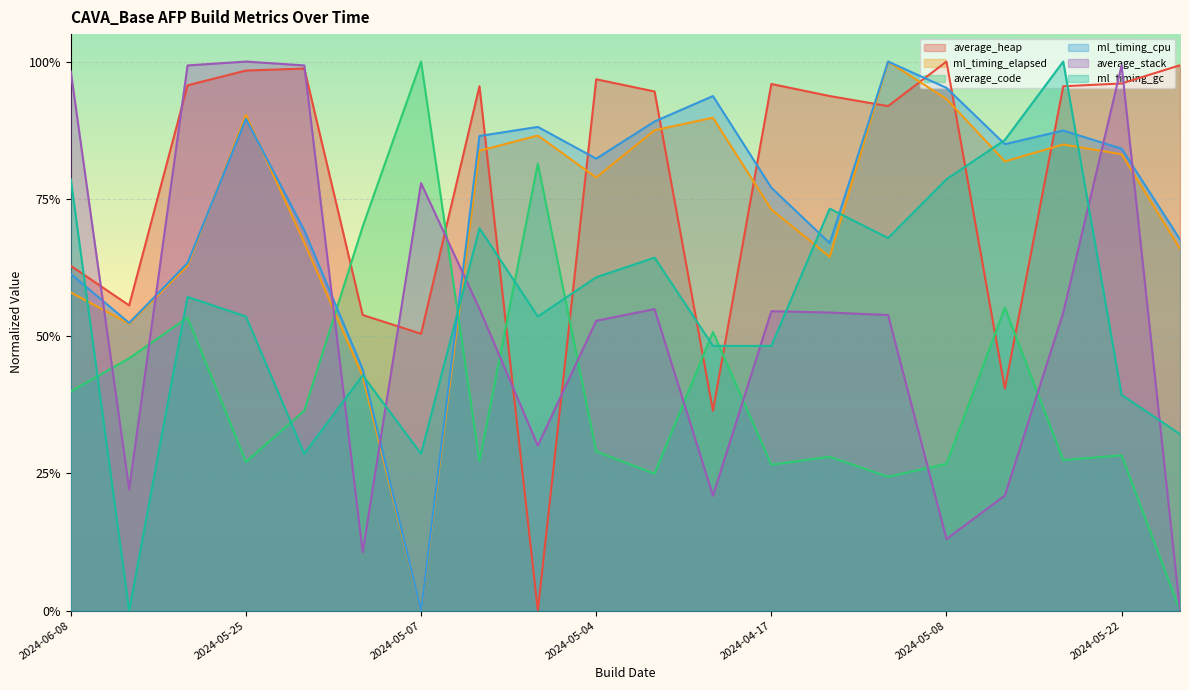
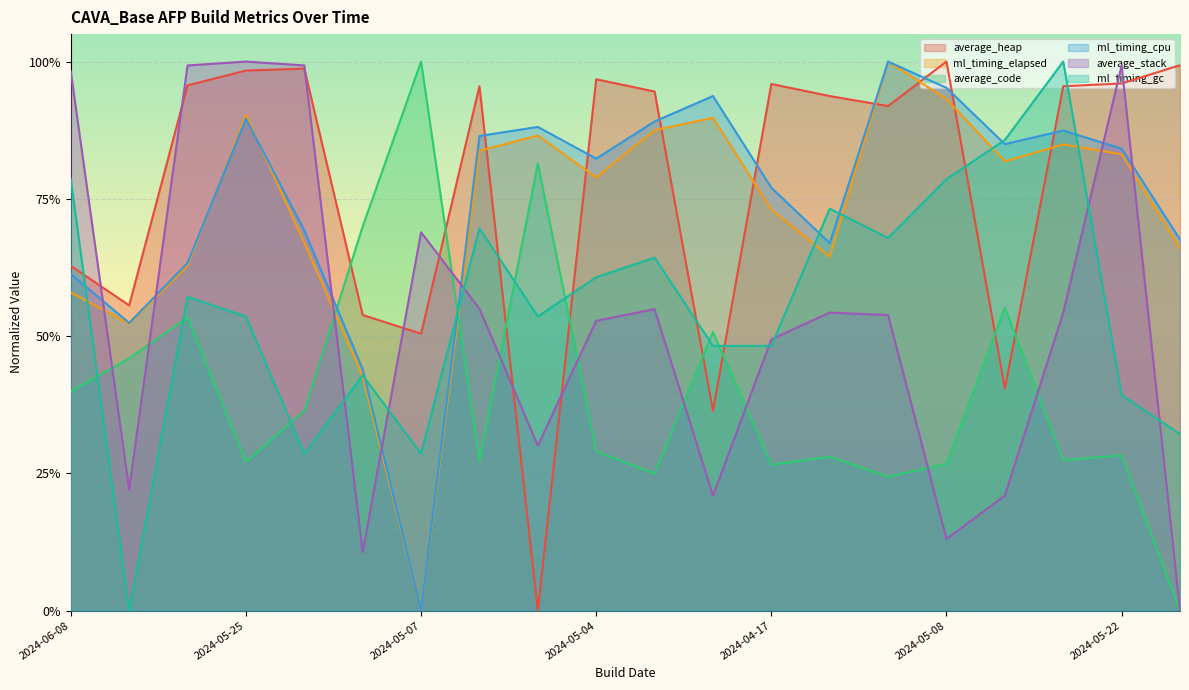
average_stack, 2024-05-07: 78% -> 69%
average_stack, 2024-04-17: 55% -> 49%
